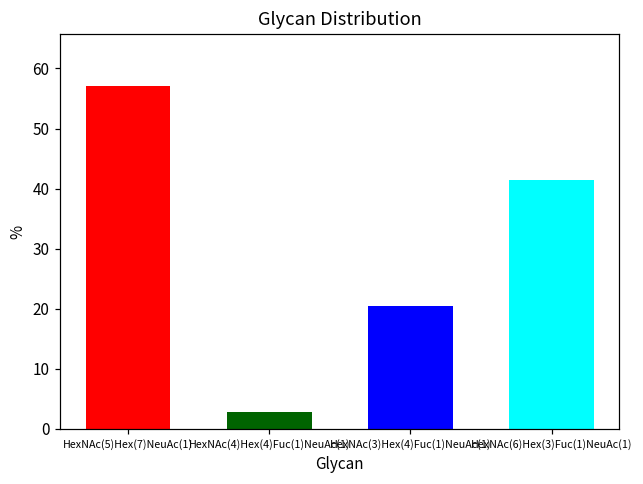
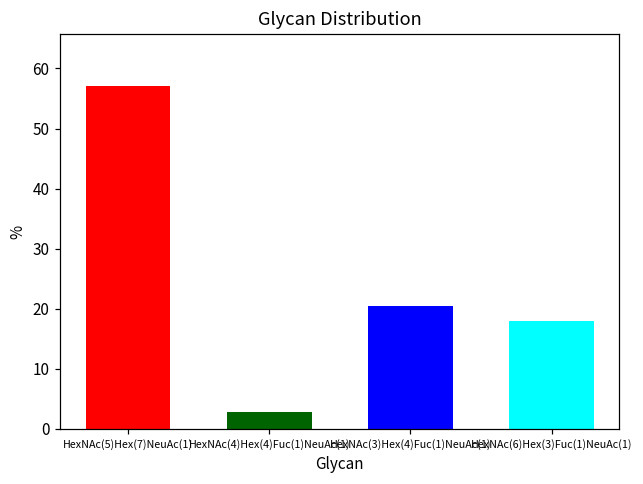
HexNAc(6)Hex(3)Fuc(1)NeuAc(1): 42 -> 18
